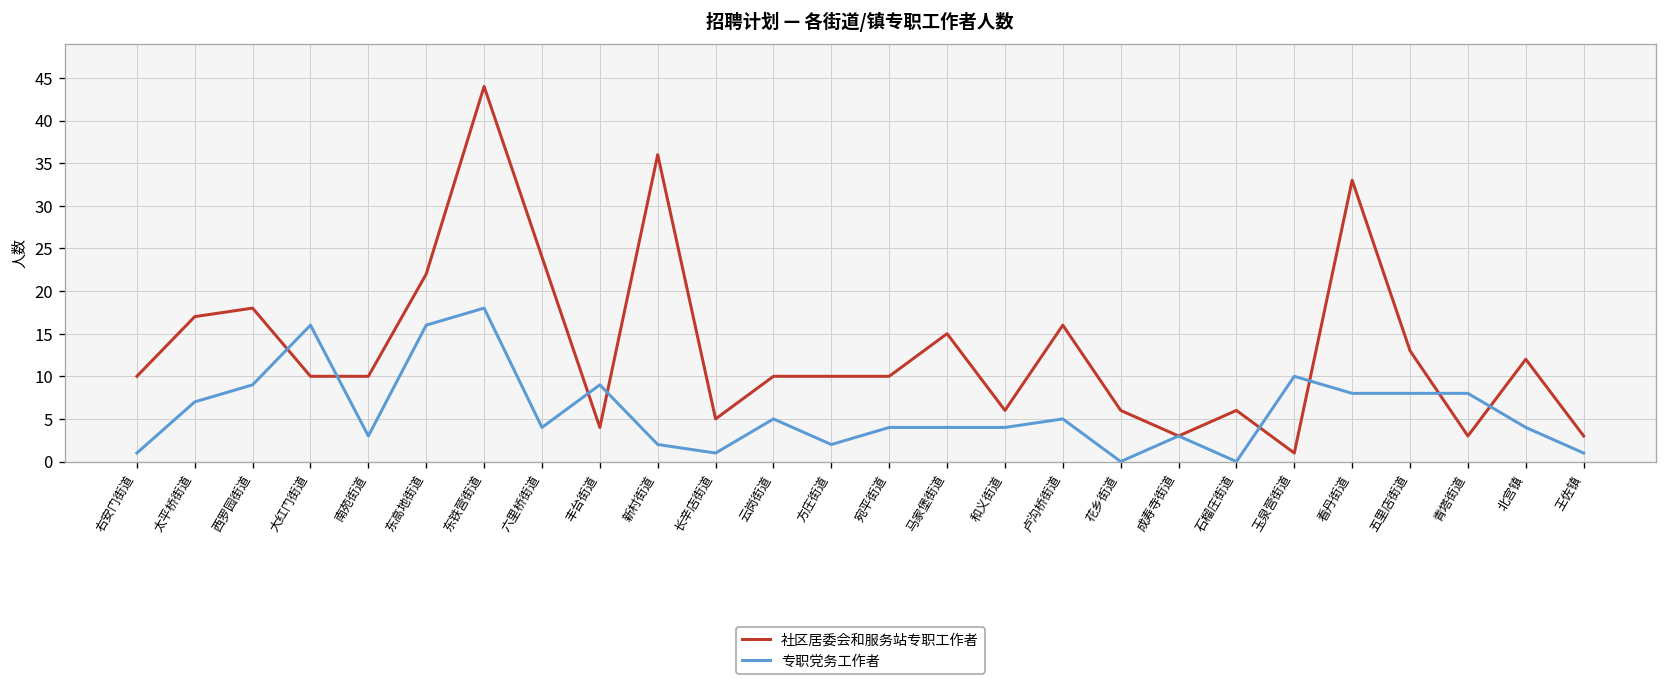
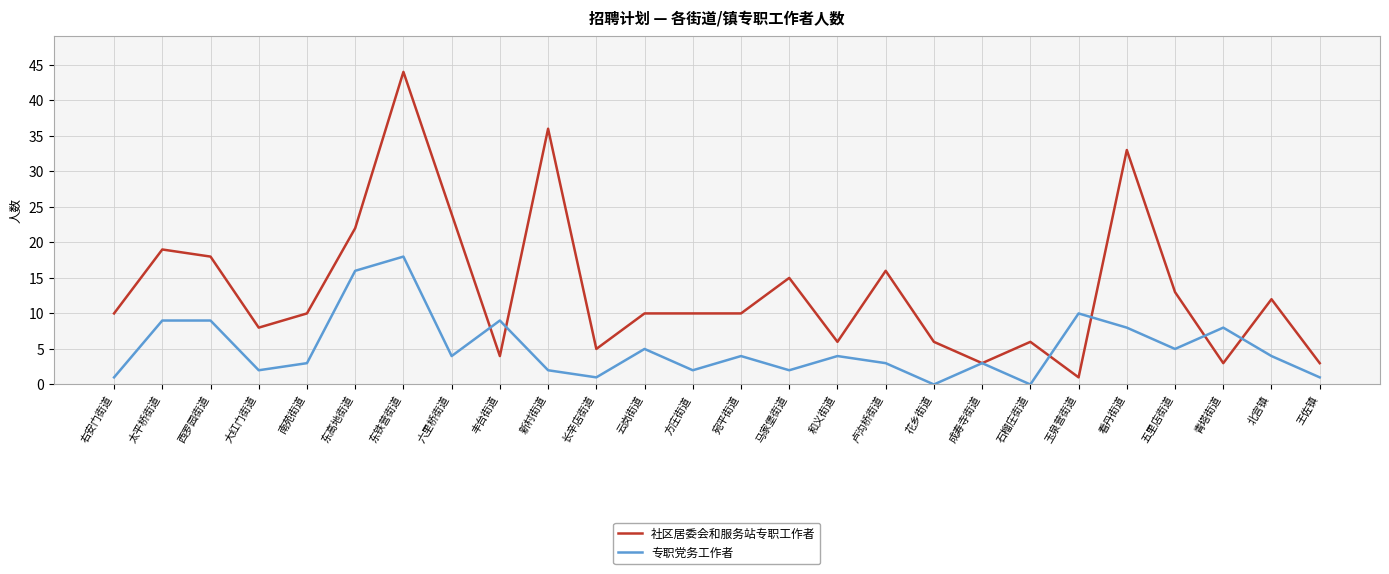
社区居委会和服务站专职工作者, 太平桥街道: 17 -> 19
专职党务工作者, 太平桥街道: 7 -> 9
社区居委会和服务站专职工作者, 大红门街道: 10 -> 8
专职党务工作者, 大红门街道: 16 -> 2
专职党务工作者, 马家堡街道: 4 -> 2
专职党务工作者, 卢沟桥街道: 5 -> 3
专职党务工作者, 五里店街道: 8 -> 5
